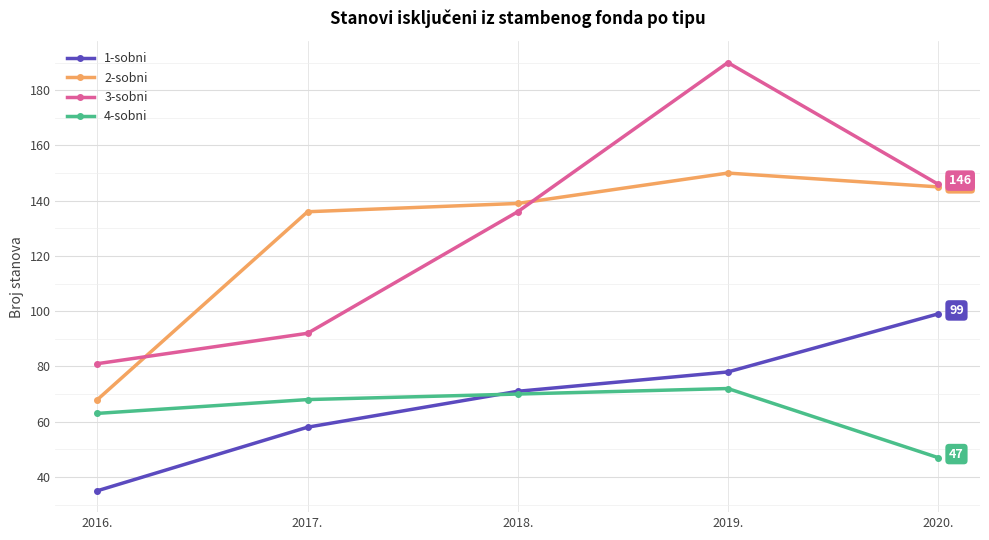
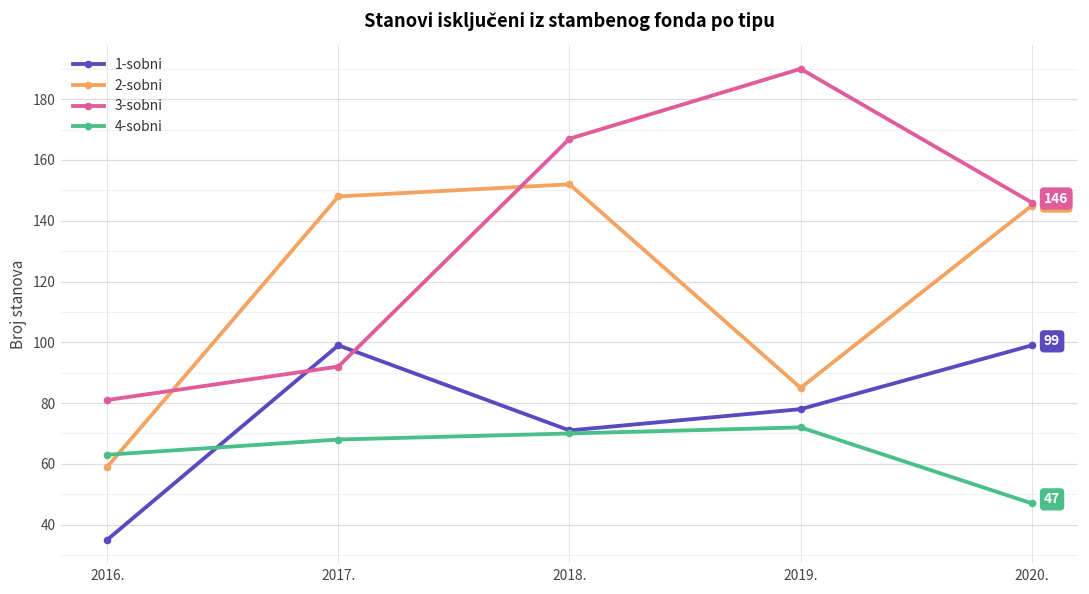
2-sobni, 2016.: 68 -> 59
1-sobni, 2017.: 58 -> 99
2-sobni, 2017.: 136 -> 148
2-sobni, 2018.: 139 -> 152
3-sobni, 2018.: 136 -> 167
2-sobni, 2019.: 150 -> 85
